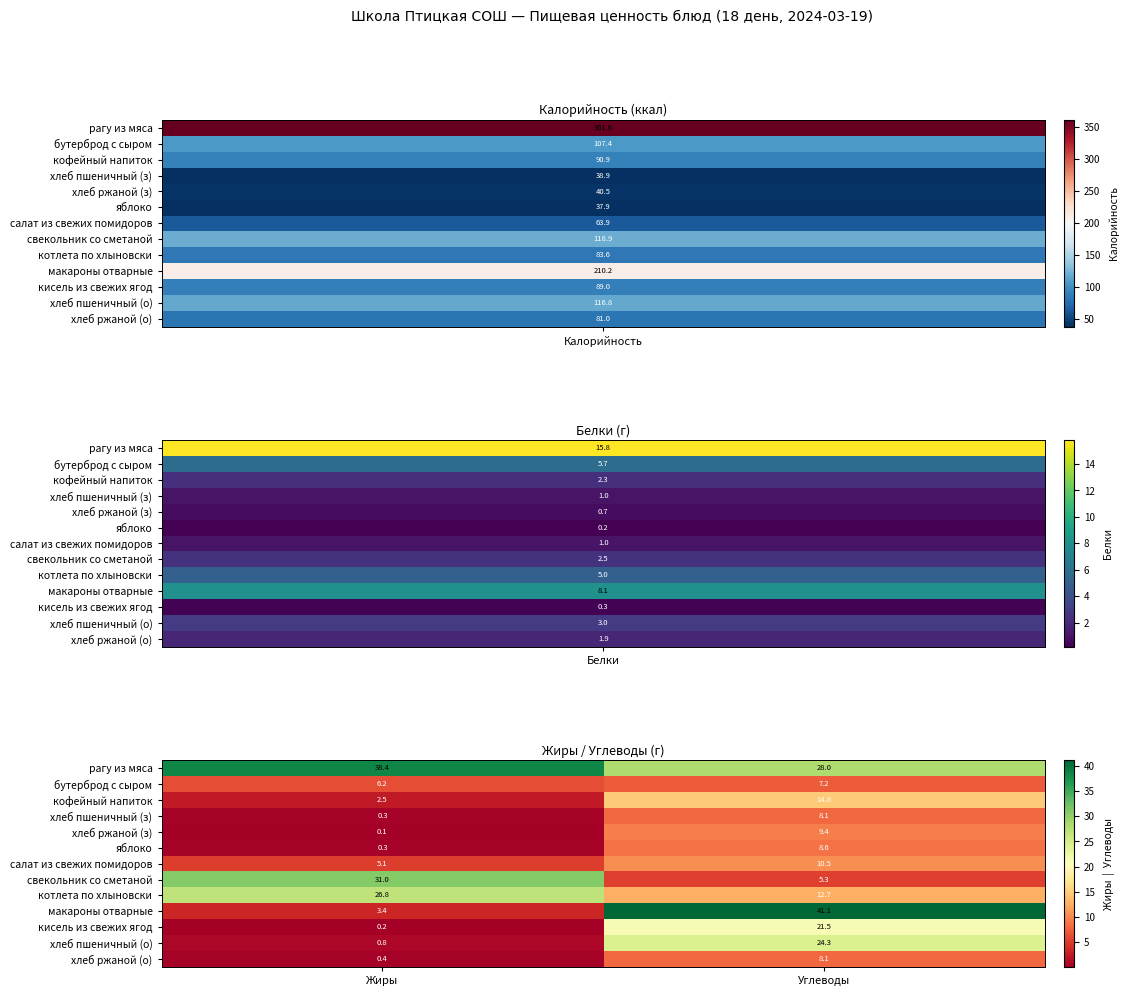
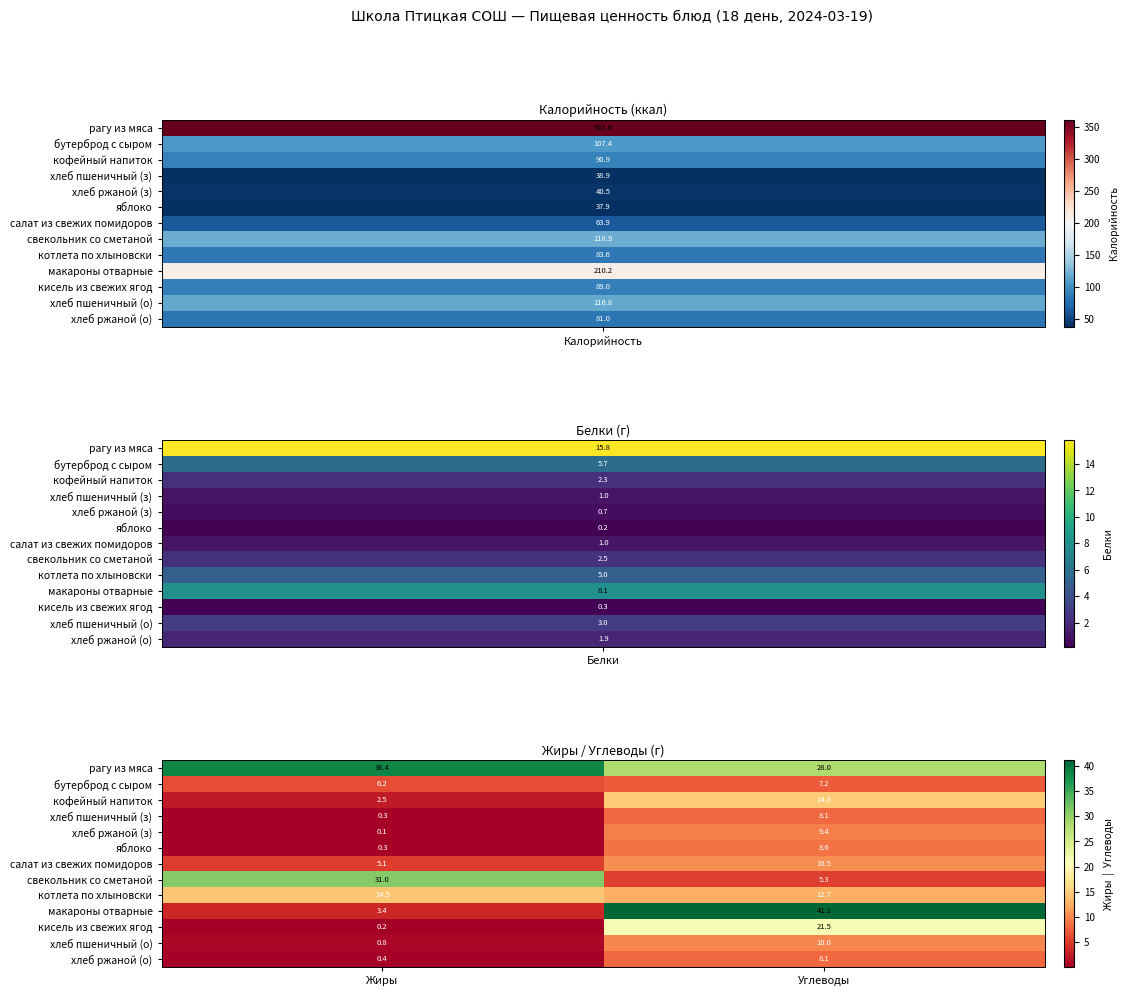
Жиры / Углеводы (г), котлета по хлыновски, Жиры: 26.8 -> 14.5
Жиры / Углеводы (г), хлеб пшеничный (о), Углеводы: 24.3 -> 10.0
